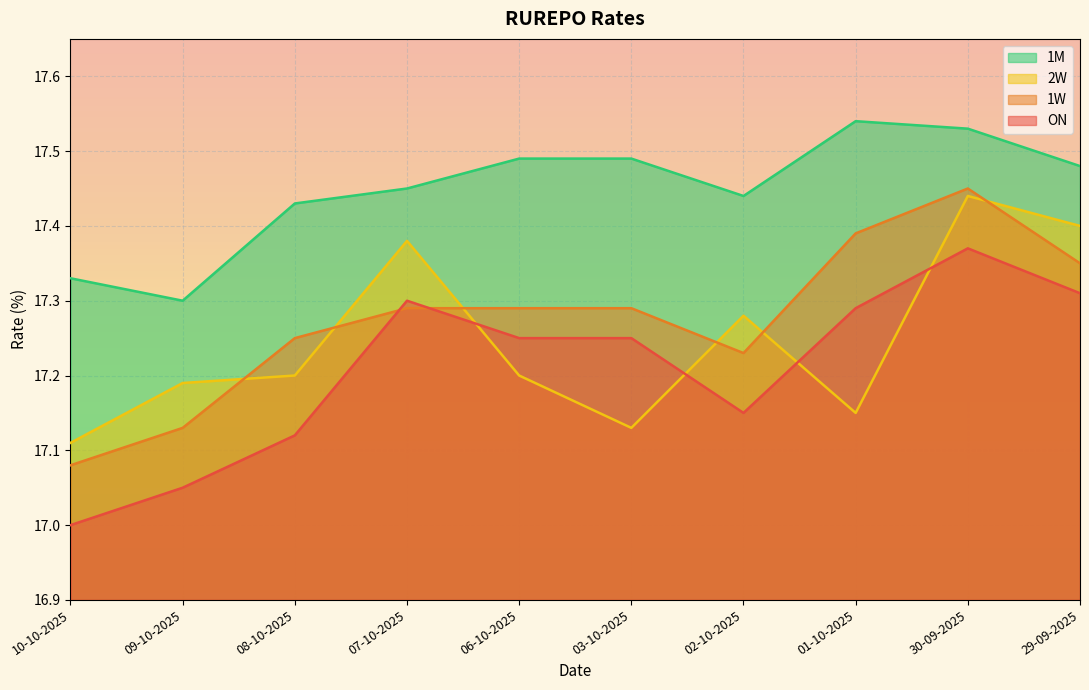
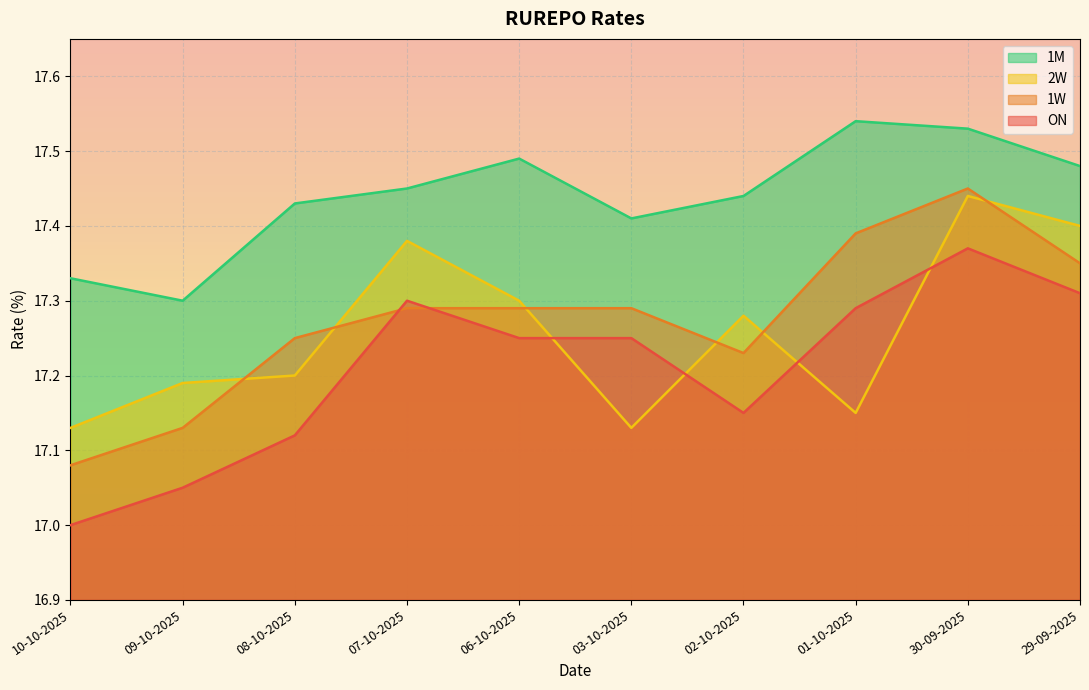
2W, 10-10-2025: 17.11 -> 17.13
2W, 06-10-2025: 17.2 -> 17.3
1M, 03-10-2025: 17.49 -> 17.41
